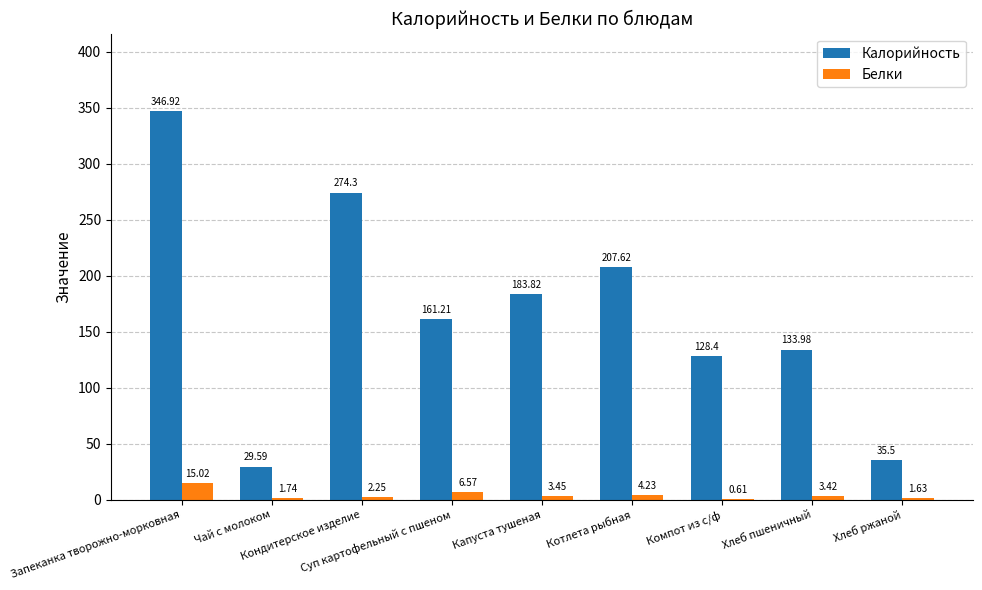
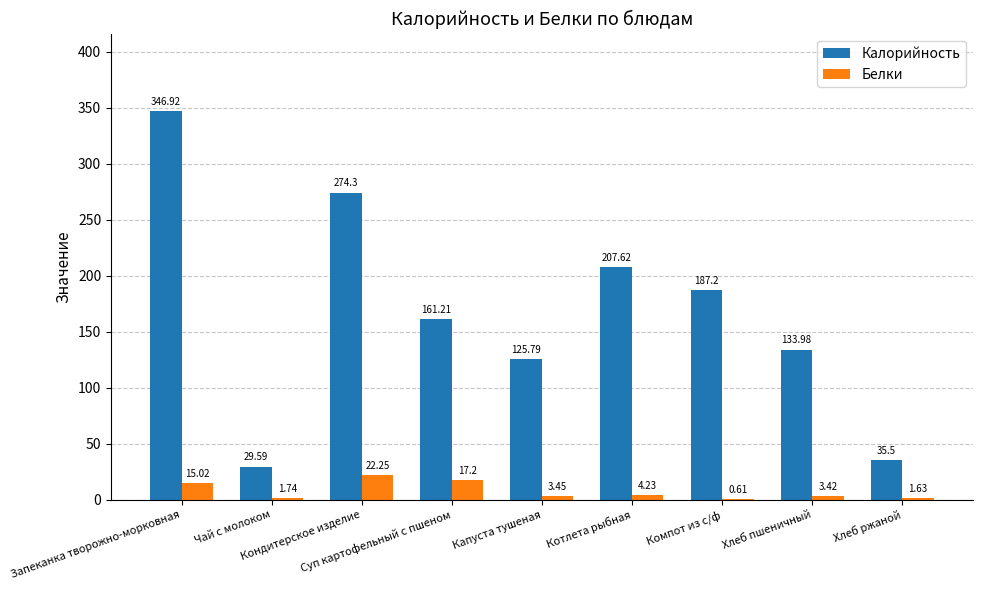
Белки, Кондитерское изделие: 2.25 -> 22.25
Белки, Суп картофельный с пшеном: 6.57 -> 17.2
Калорийность, Капуста тушеная: 183.82 -> 125.79
Калорийность, Компот из с/ф: 128.4 -> 187.2
